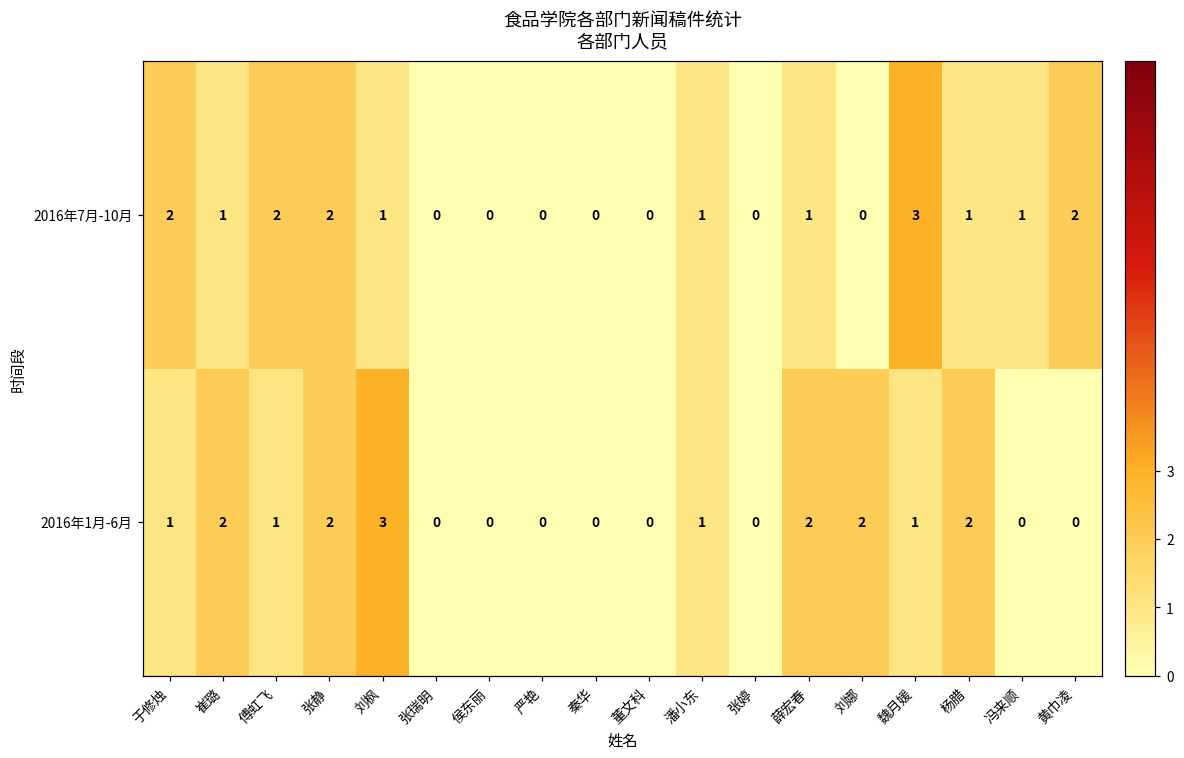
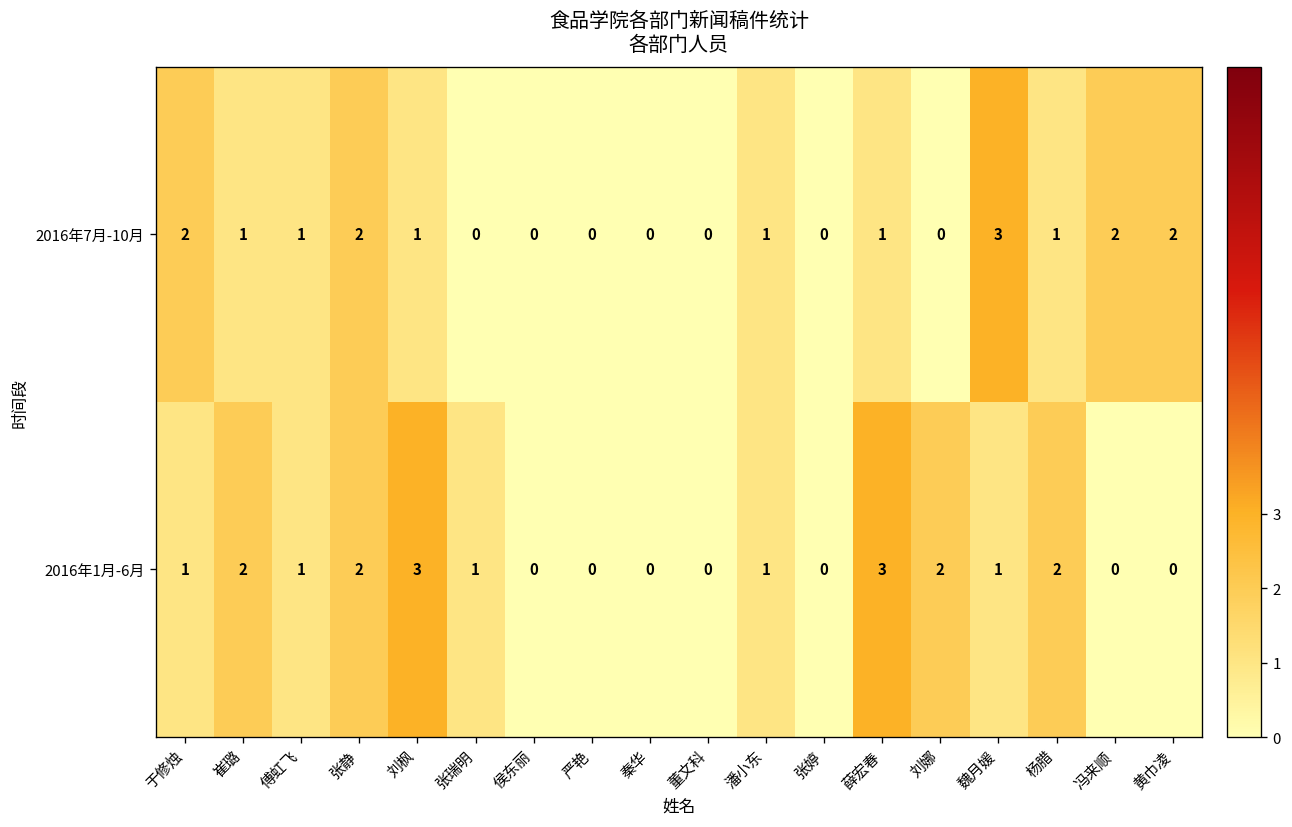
2016年7月-10月, 傅虹飞: 2 -> 1
2016年7月-10月, 冯来顺: 1 -> 2
2016年1月-6月, 张瑞明: 0 -> 1
2016年1月-6月, 薛宏春: 2 -> 3
